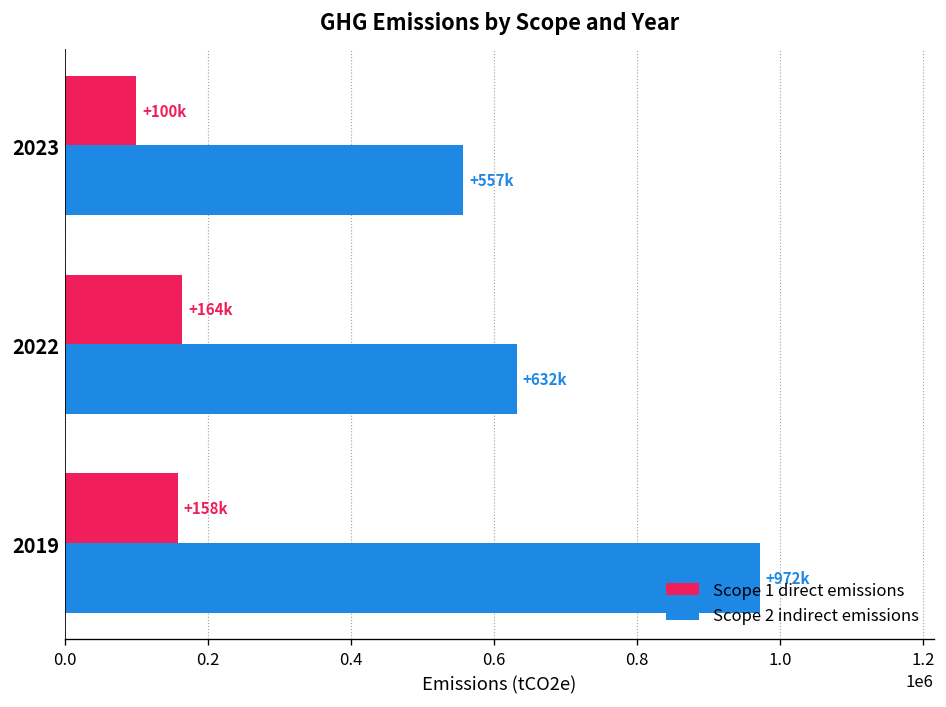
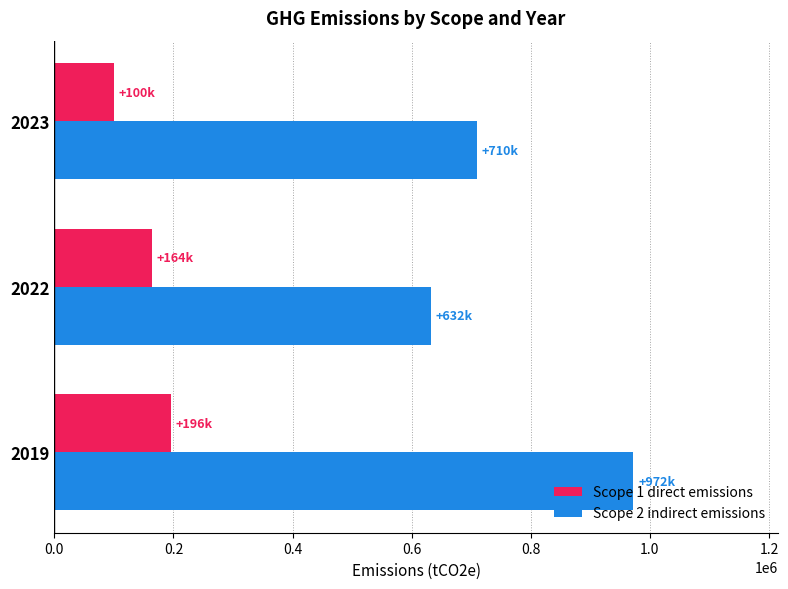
Scope 2 indirect emissions, 2023: +557k -> +710k
Scope 1 direct emissions, 2019: +158k -> +196k
